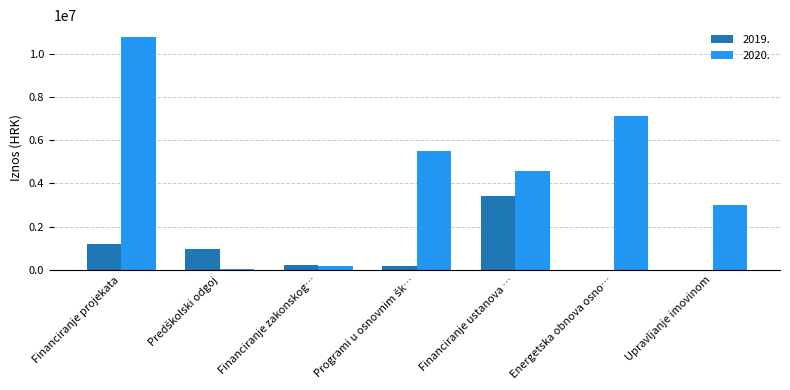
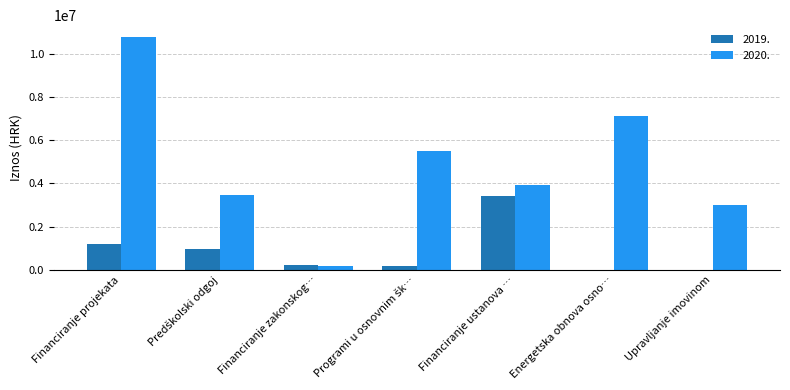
2020., Predškolski odgoj: 100000 -> 3500000
2020., Financiranje ustanova …: 4600000 -> 3900000
